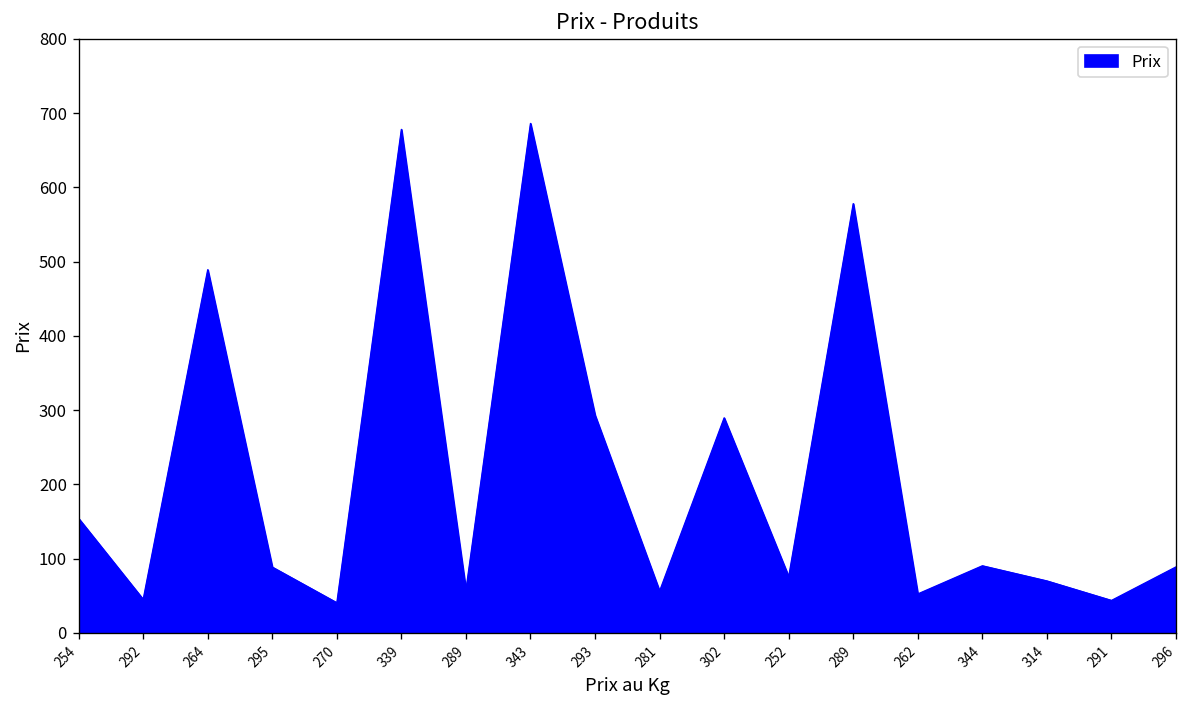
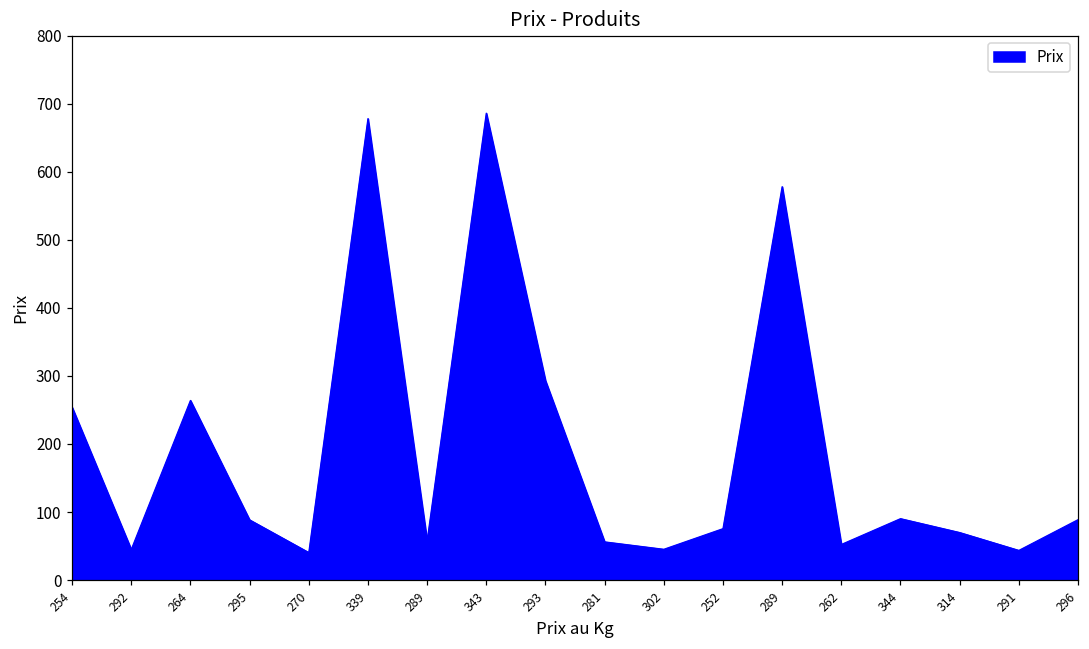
254: 150 -> 250
264: 490 -> 260
302: 290 -> 50
